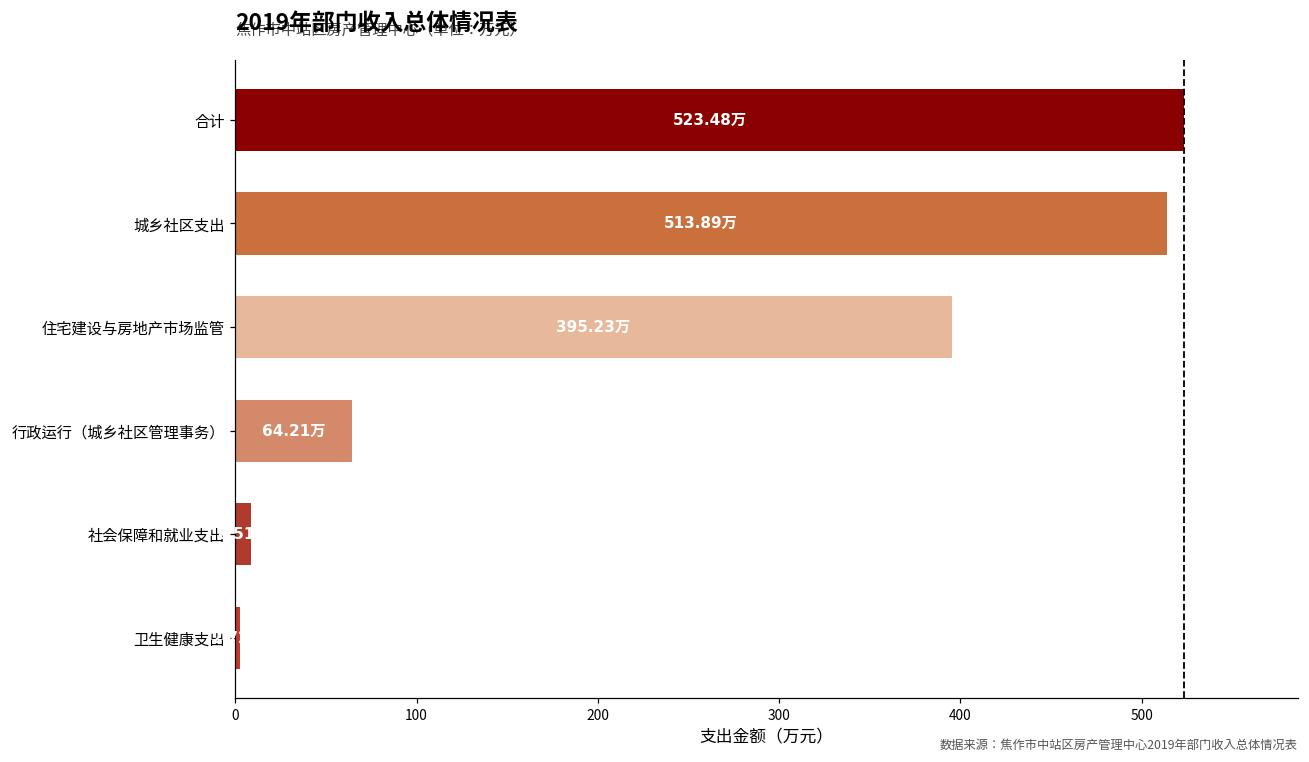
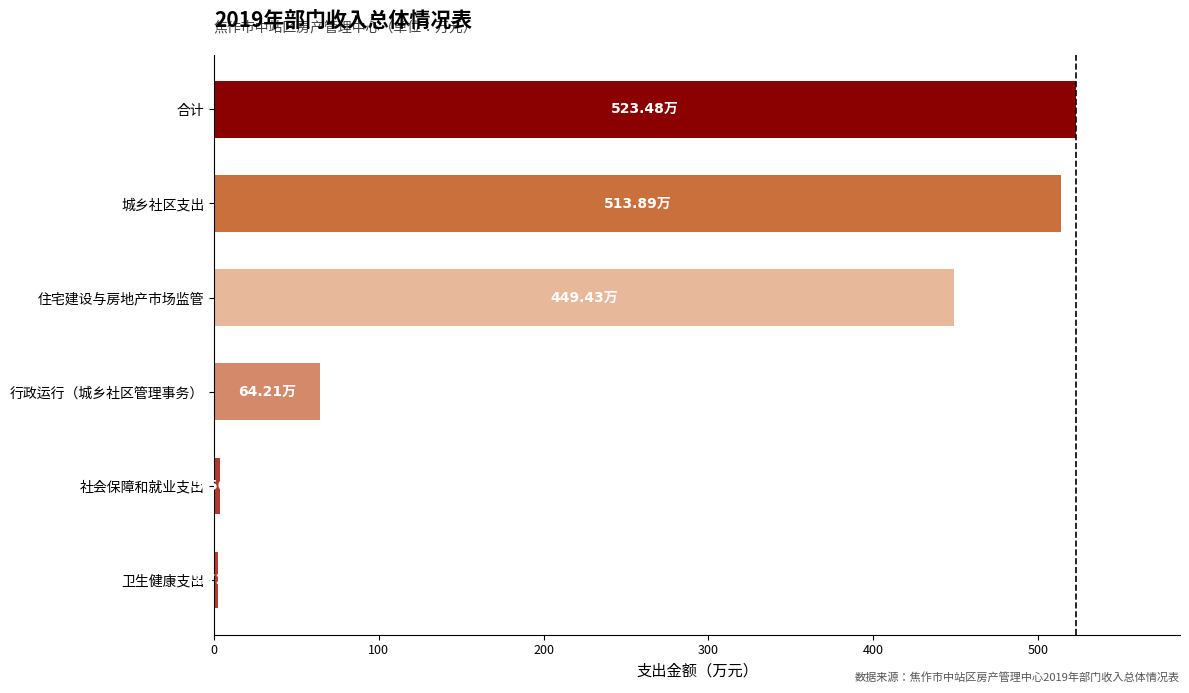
住宅建设与房地产市场监管: 395.23万 -> 449.43万
社会保障和就业支出: 9 -> 4
